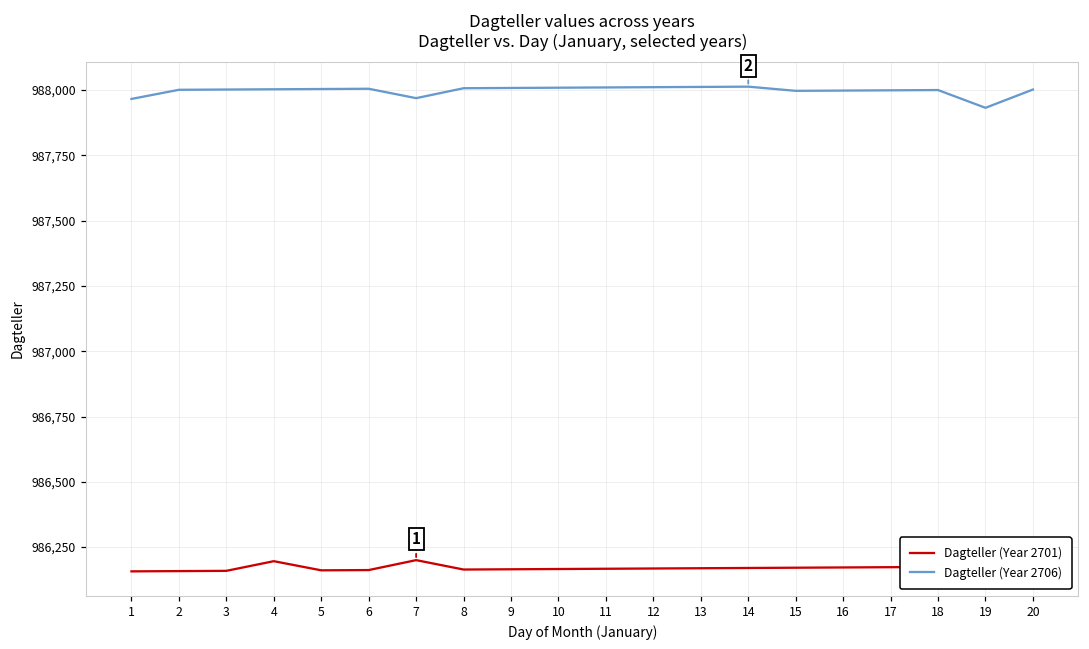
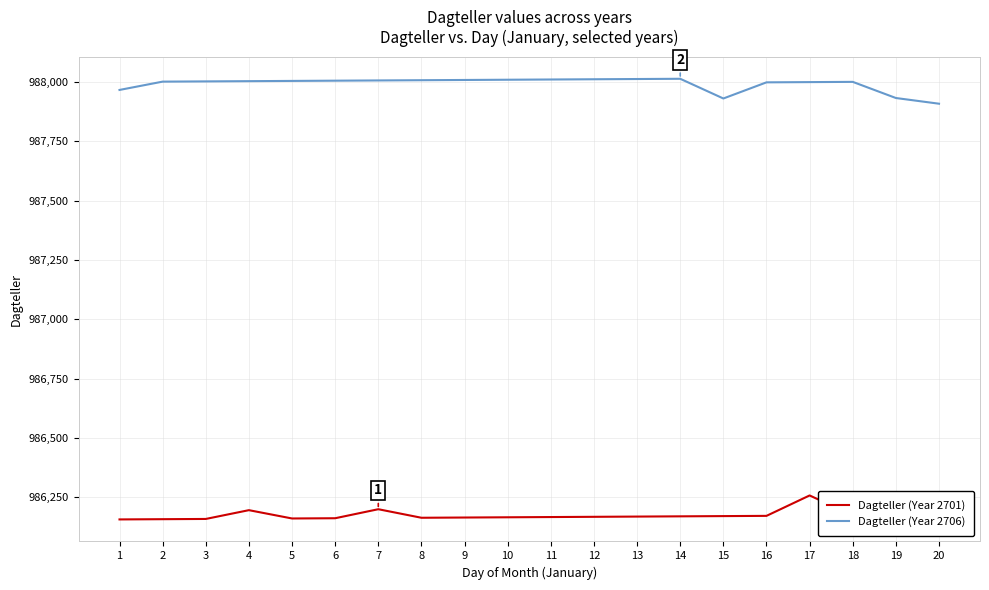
Dagteller (Year 2706), 7: 987,970 -> 988,010
Dagteller (Year 2706), 15: 988,000 -> 987,930
Dagteller (Year 2701), 17: 986,170 -> 986,260
Dagteller (Year 2706), 20: 988,000 -> 987,910
